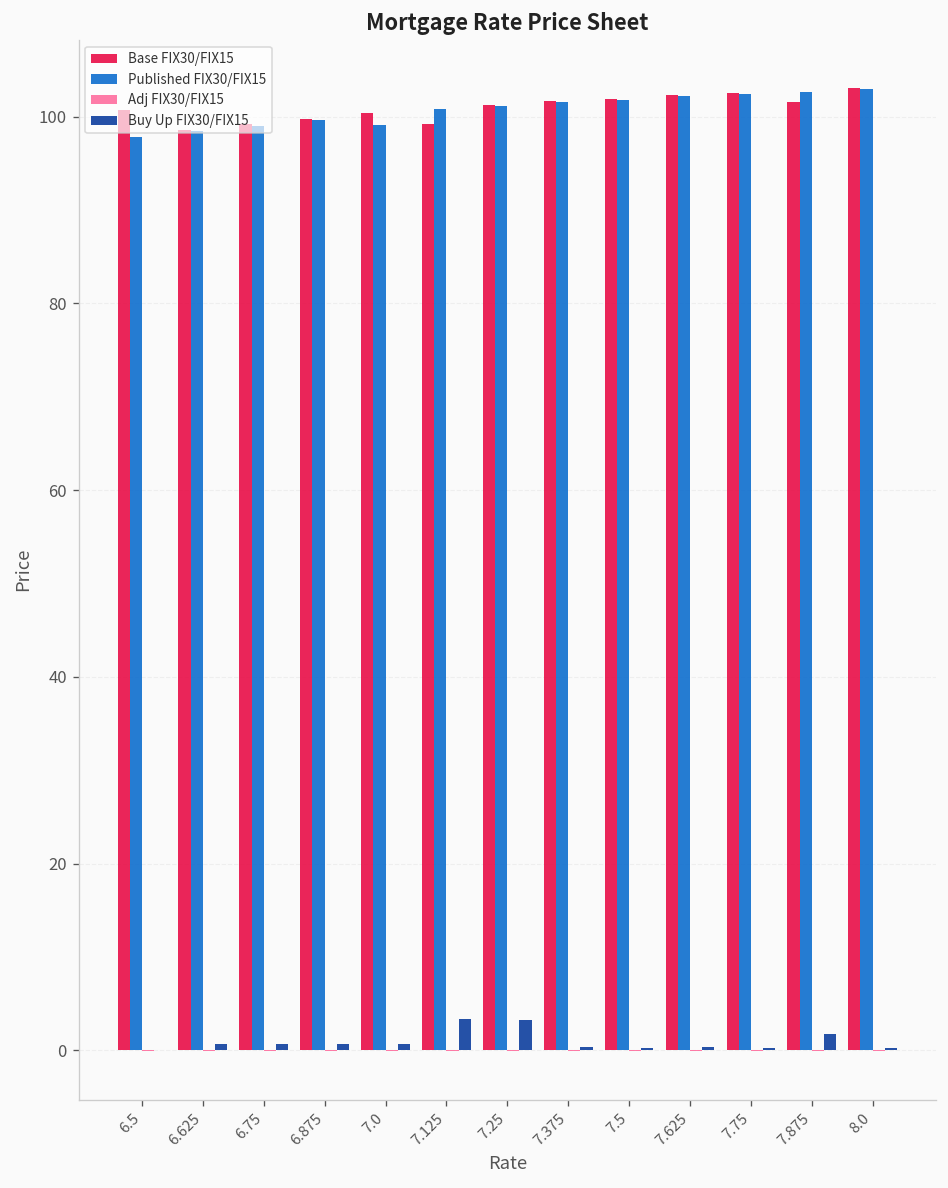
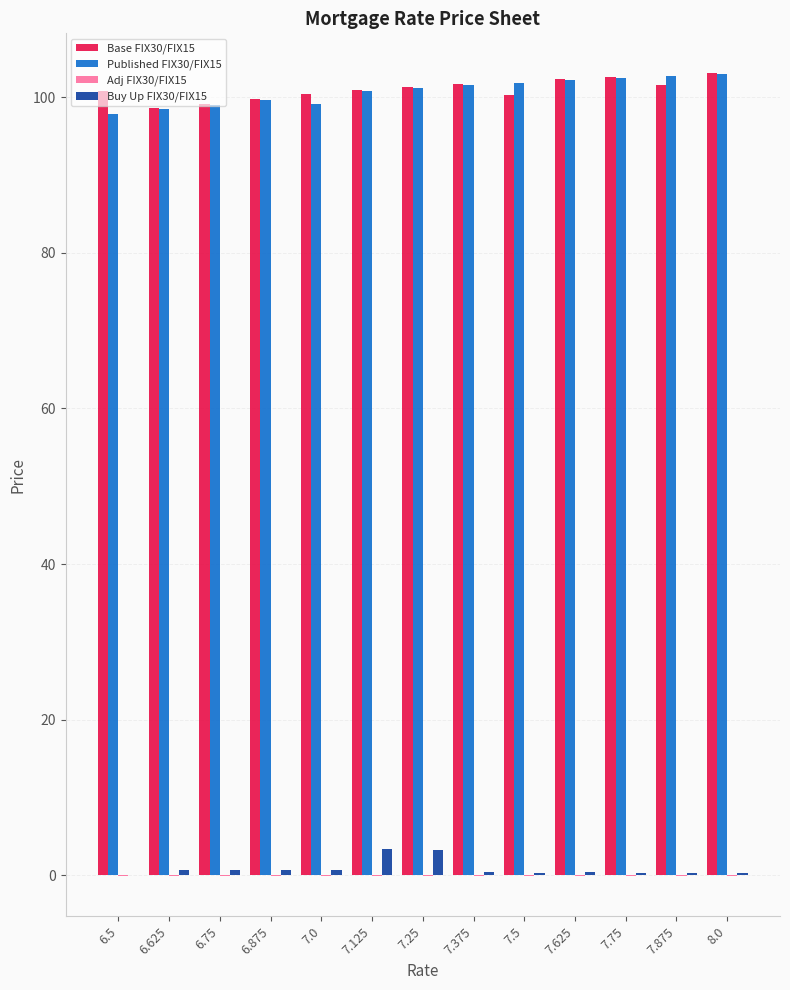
Base FIX30/FIX15, 7.125: 99 -> 101
Base FIX30/FIX15, 7.5: 102 -> 100
Buy Up FIX30/FIX15, 7.875: 2 -> 0
